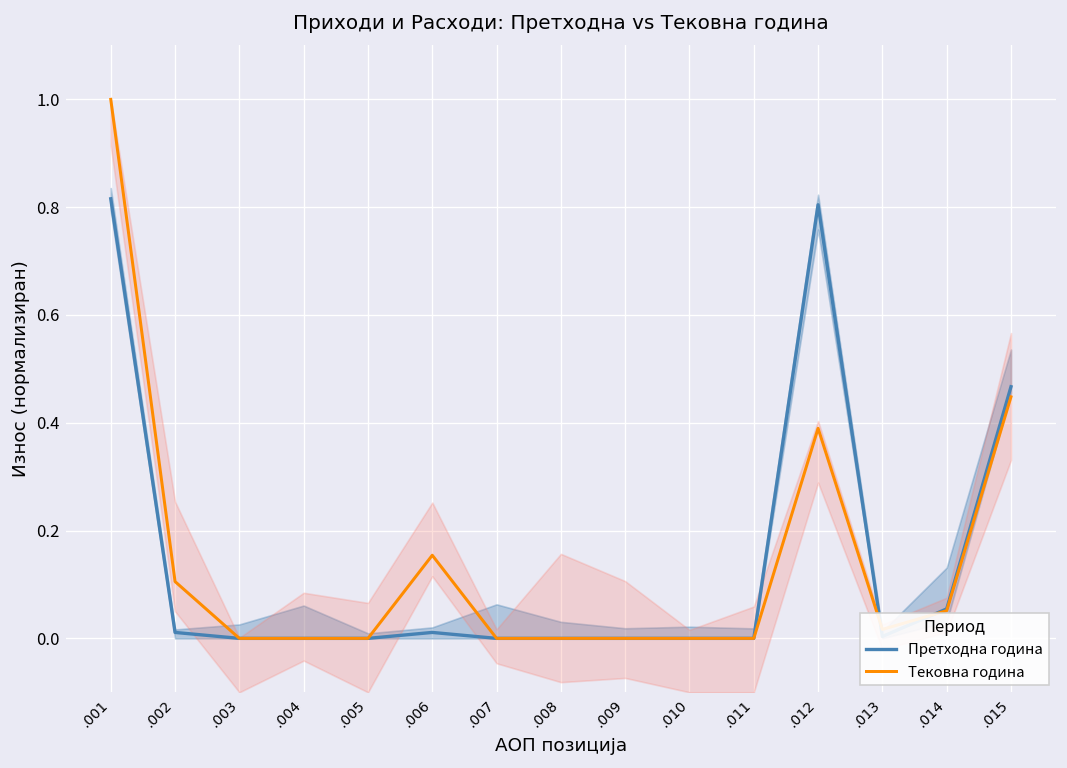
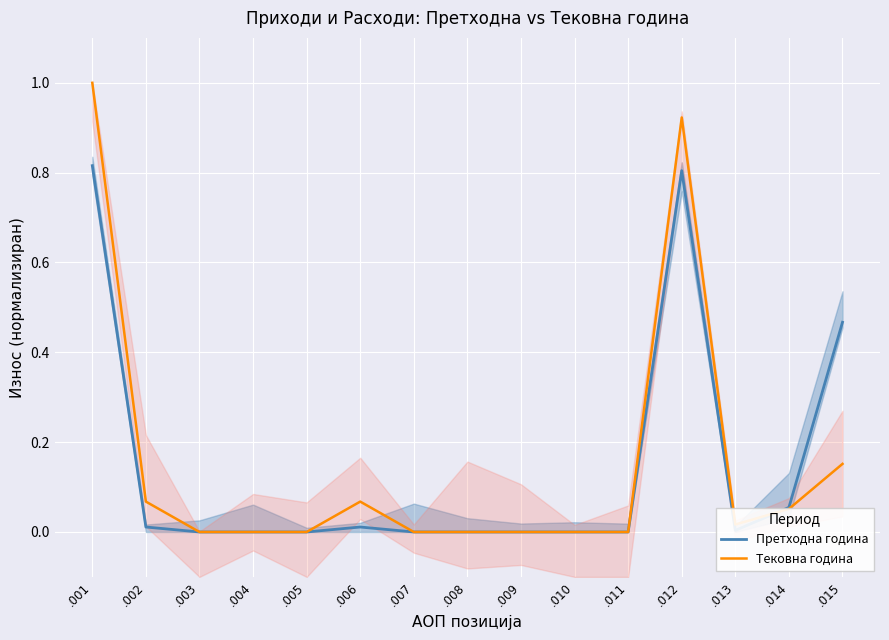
Тековна година, .002: 0.11 -> 0.07
Тековна година, .006: 0.15 -> 0.07
Тековна година, .012: 0.39 -> 0.92
Тековна година, .015: 0.45 -> 0.15
